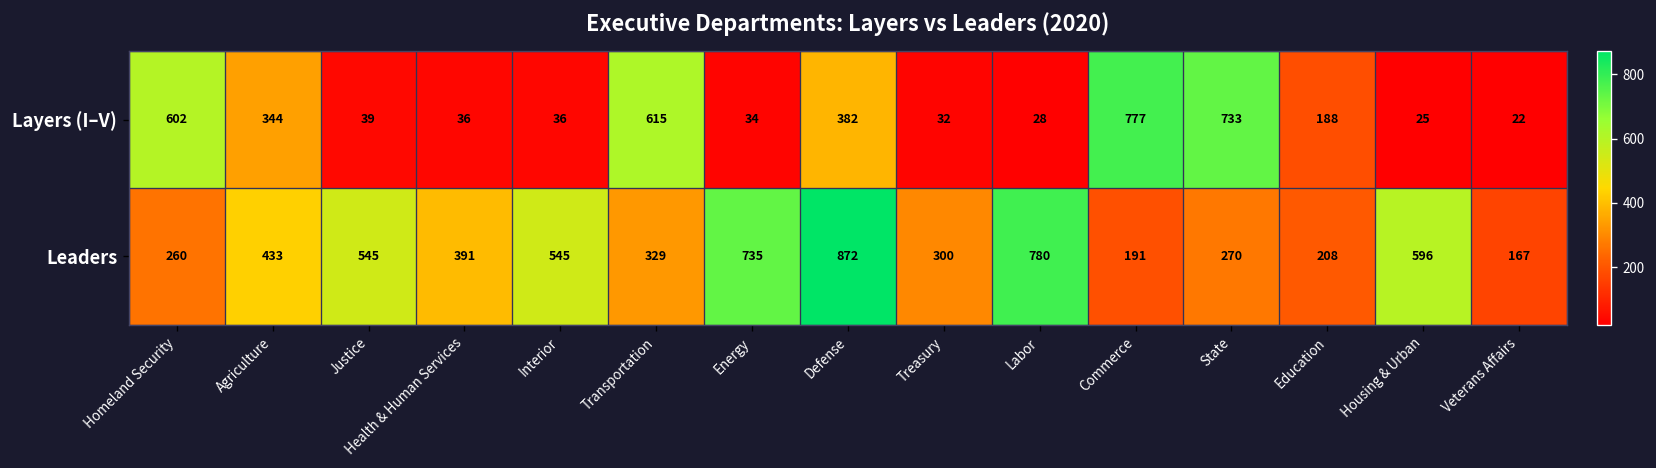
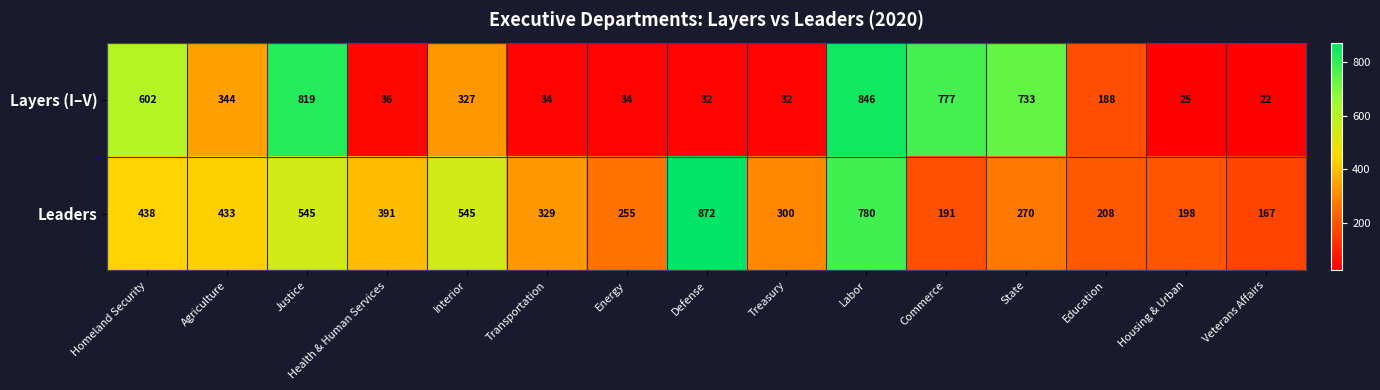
Layers (I–V), Justice: 39 -> 819
Layers (I–V), Interior: 36 -> 327
Layers (I–V), Transportation: 615 -> 34
Layers (I–V), Defense: 382 -> 32
Layers (I–V), Labor: 28 -> 846
Leaders, Homeland Security: 260 -> 438
Leaders, Energy: 735 -> 255
Leaders, Housing & Urban: 596 -> 198
